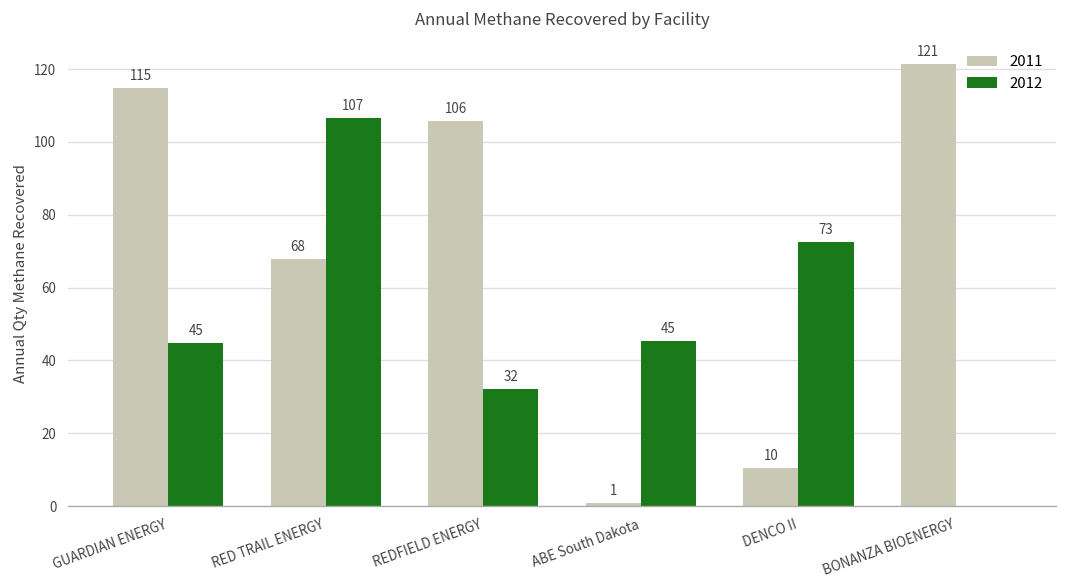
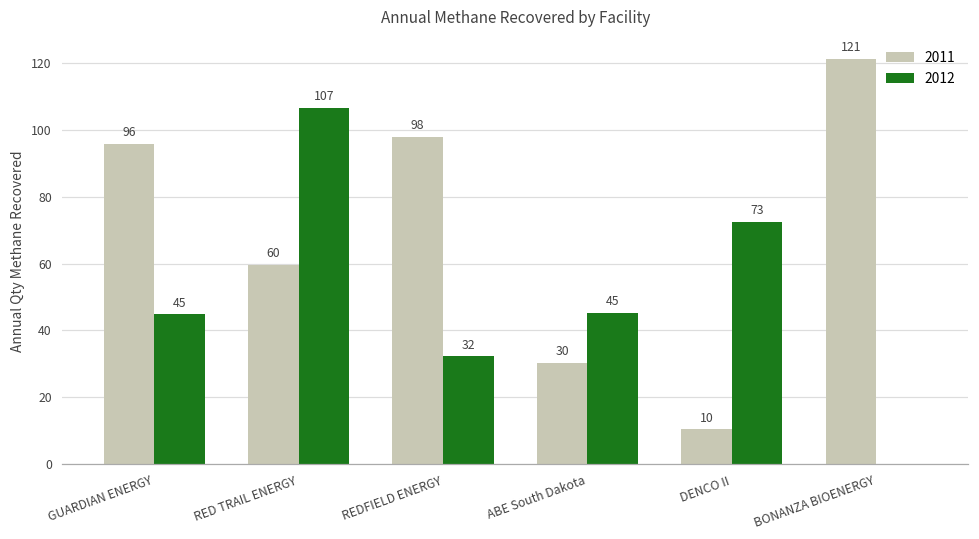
2011, GUARDIAN ENERGY: 115 -> 96
2011, RED TRAIL ENERGY: 68 -> 60
2011, REDFIELD ENERGY: 106 -> 98
2011, ABE South Dakota: 1 -> 30
